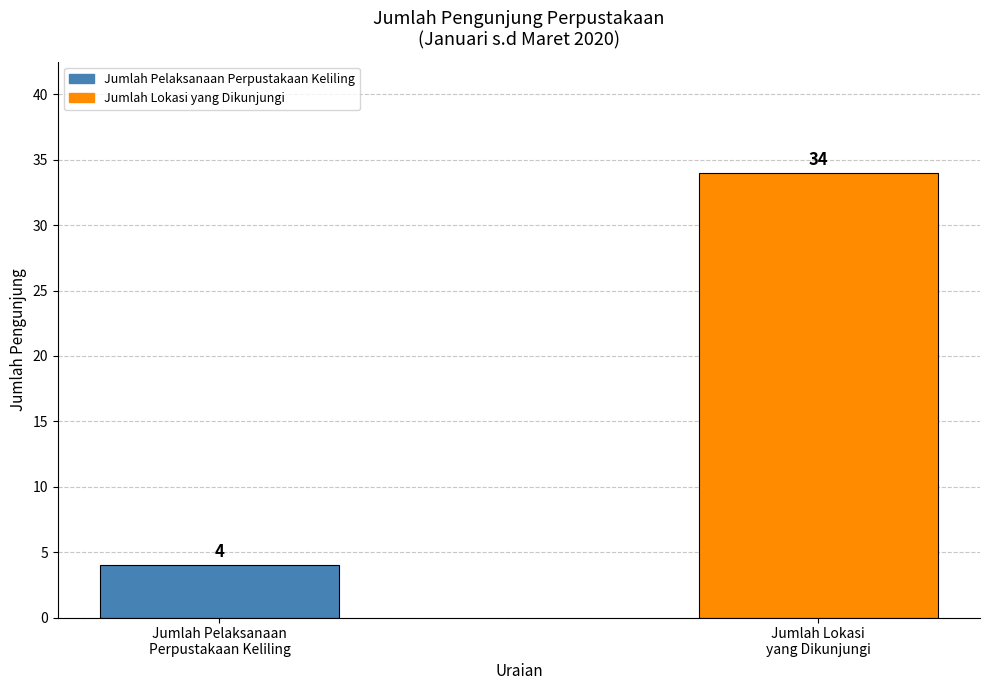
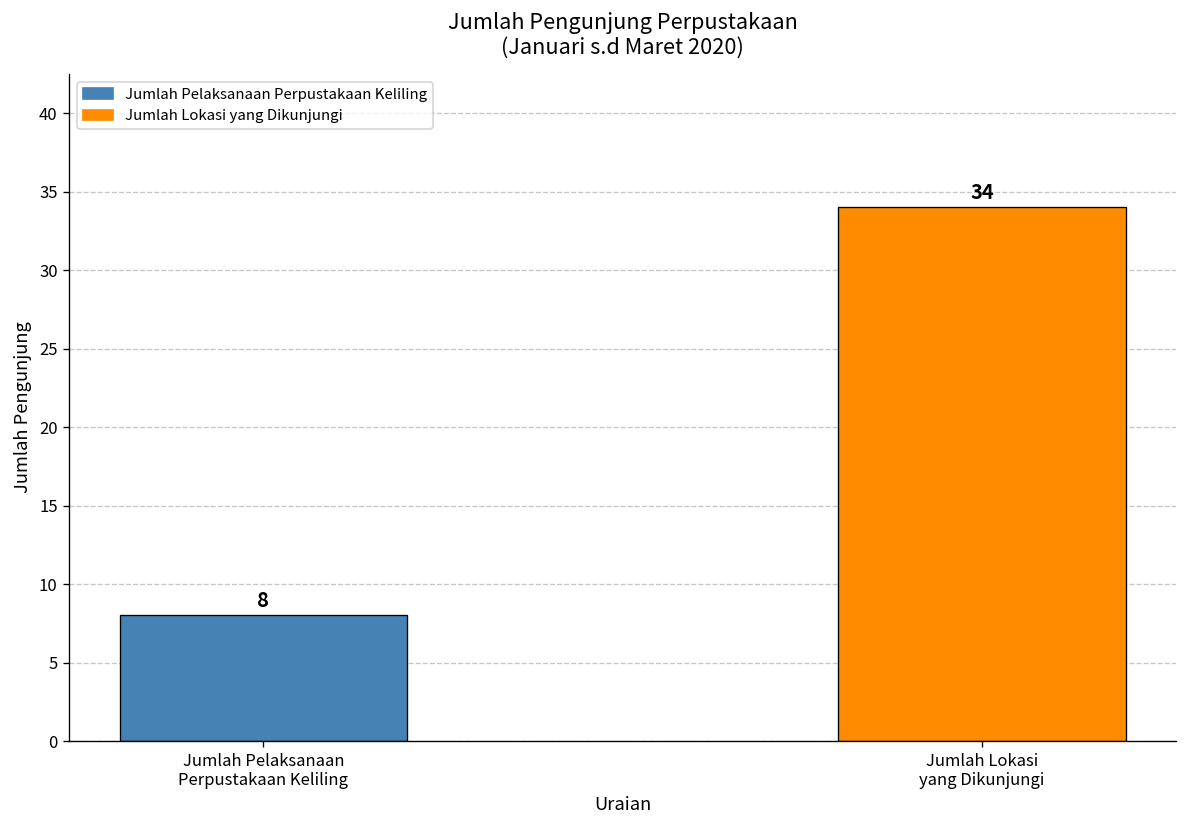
Jumlah Pelaksanaan Perpustakaan Keliling: 4 -> 8
